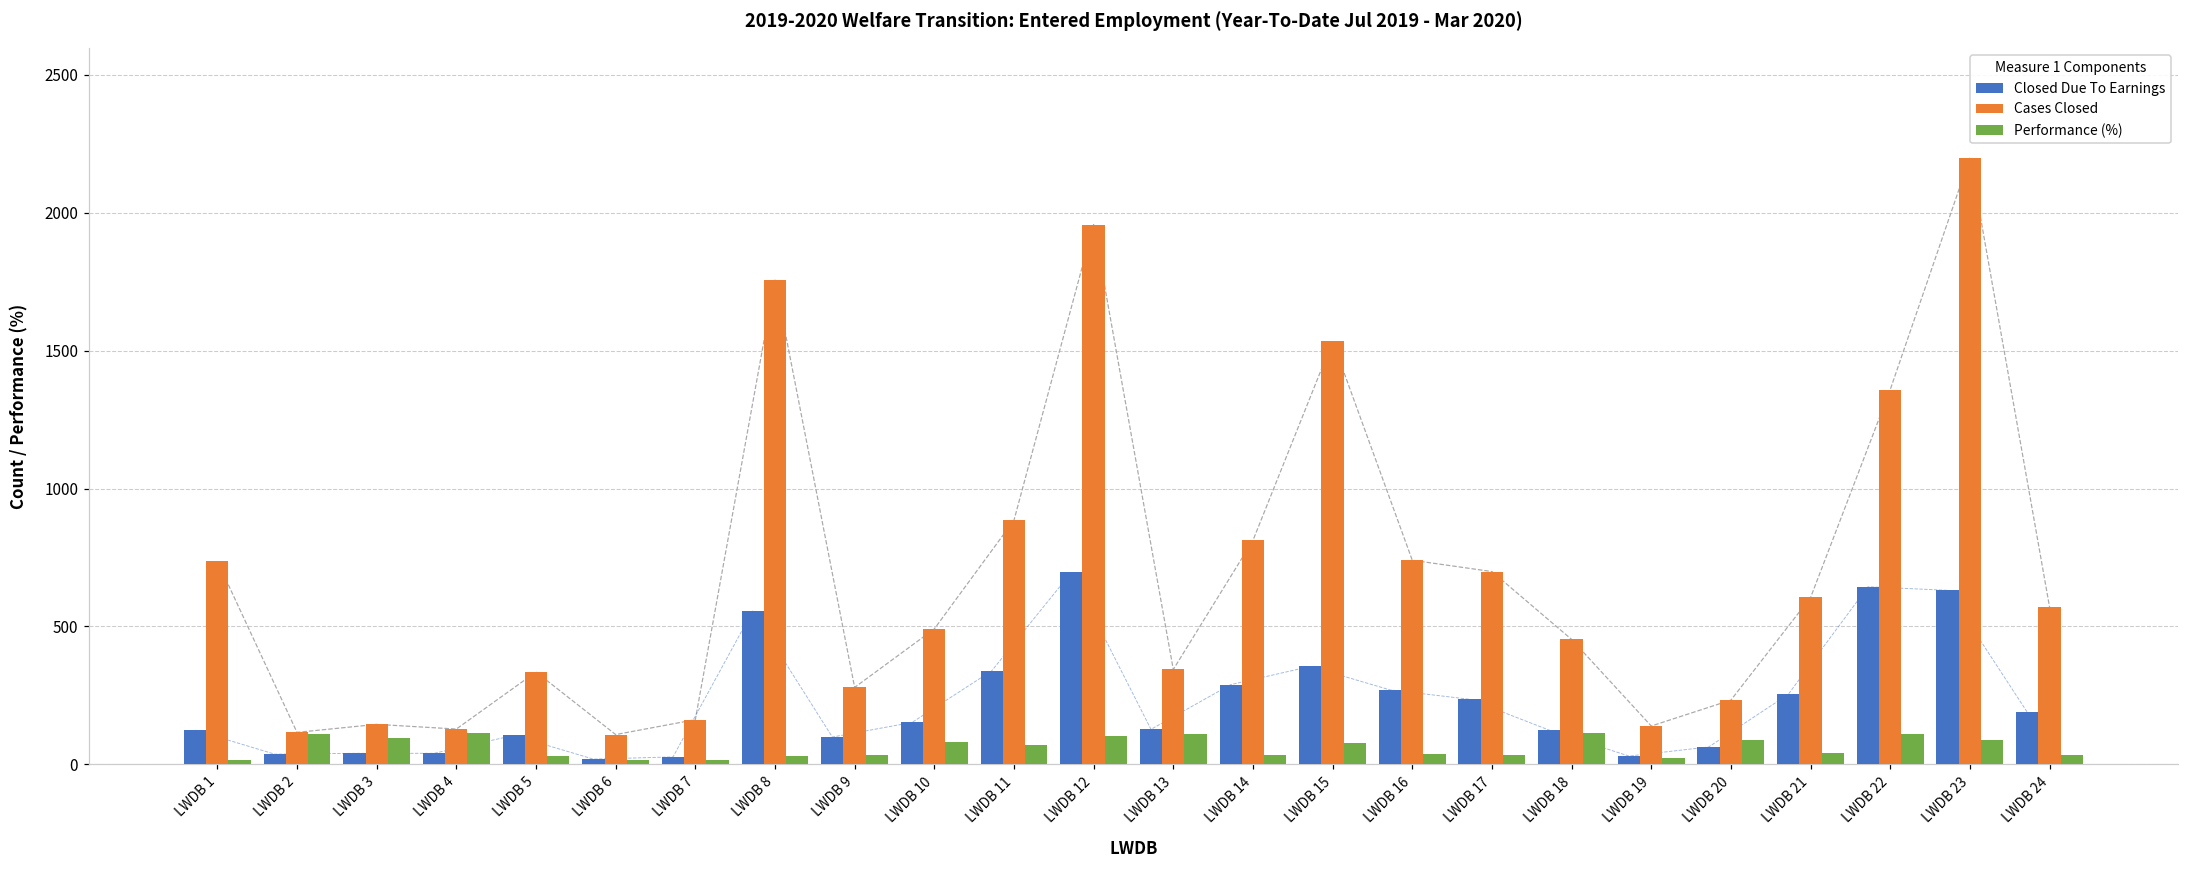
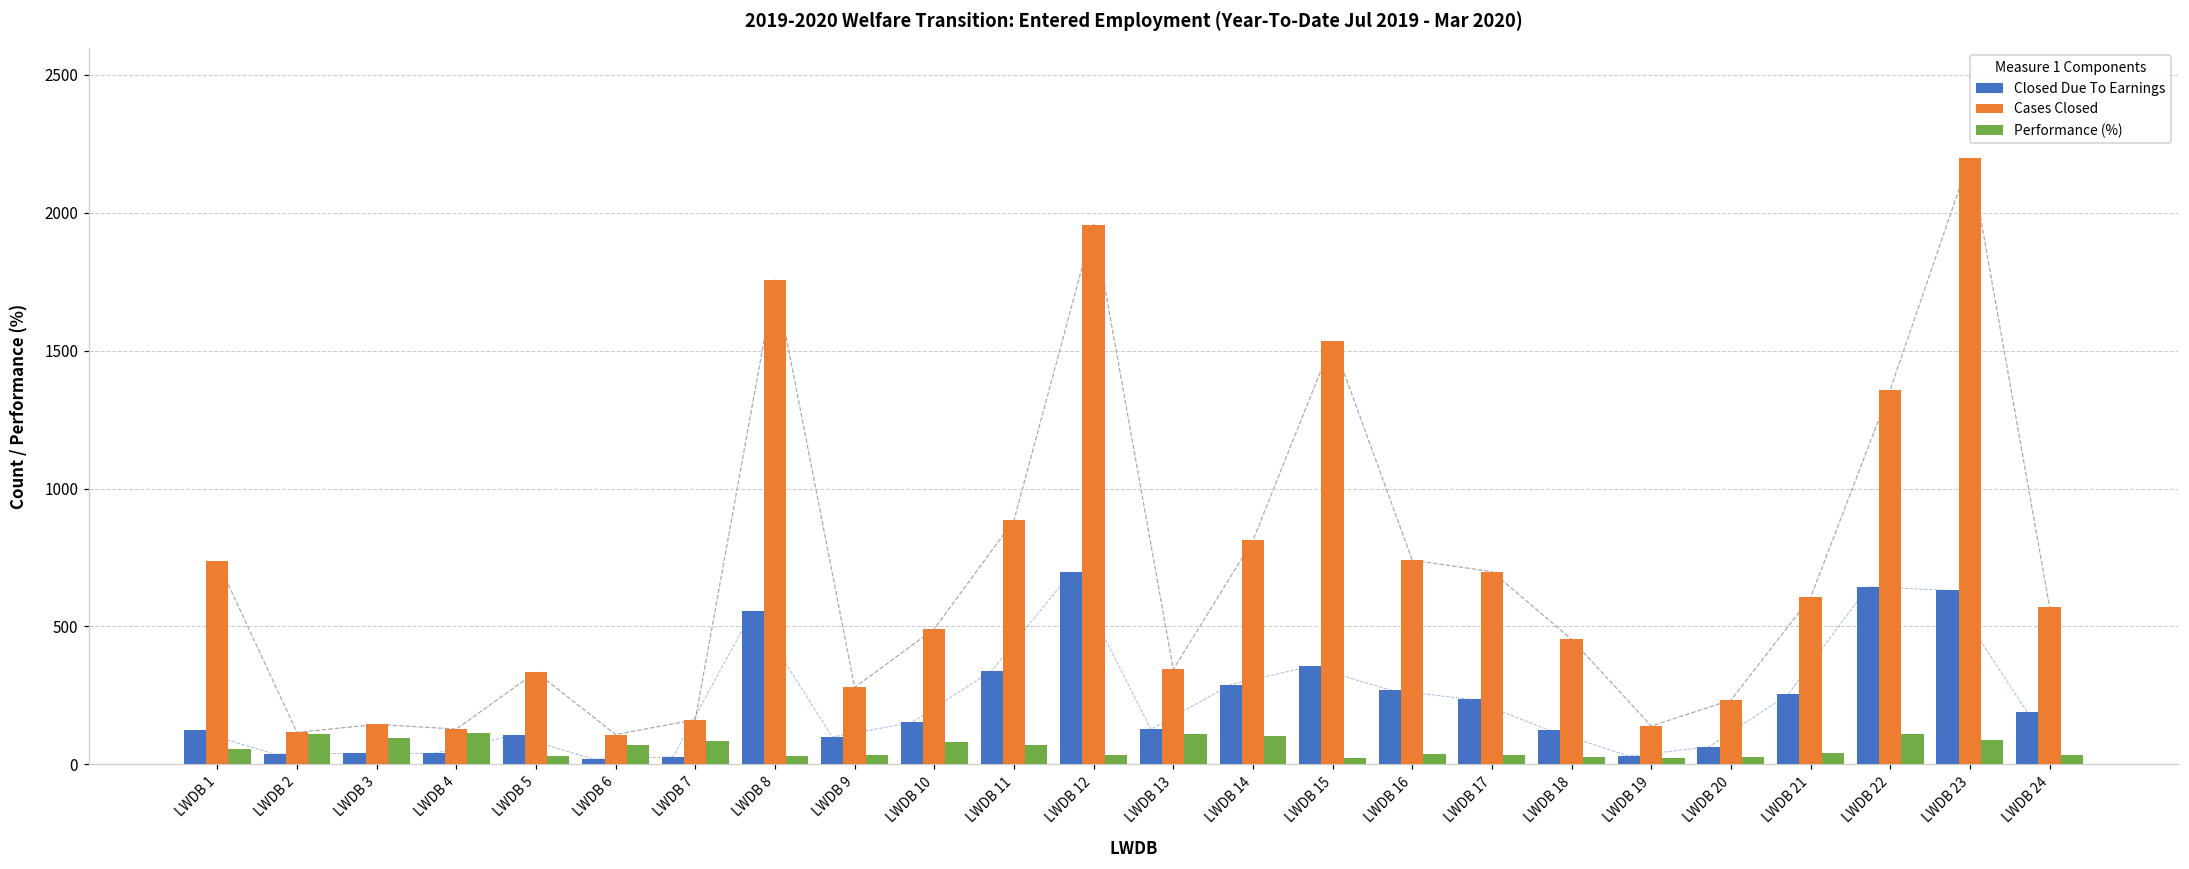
Performance (%), LWDB 1: 20 -> 50
Performance (%), LWDB 6: 20 -> 70
Performance (%), LWDB 7: 20 -> 80
Performance (%), LWDB 12: 100 -> 40
Performance (%), LWDB 14: 40 -> 100
Performance (%), LWDB 15: 80 -> 20
Performance (%), LWDB 18: 110 -> 30
Performance (%), LWDB 20: 90 -> 30
